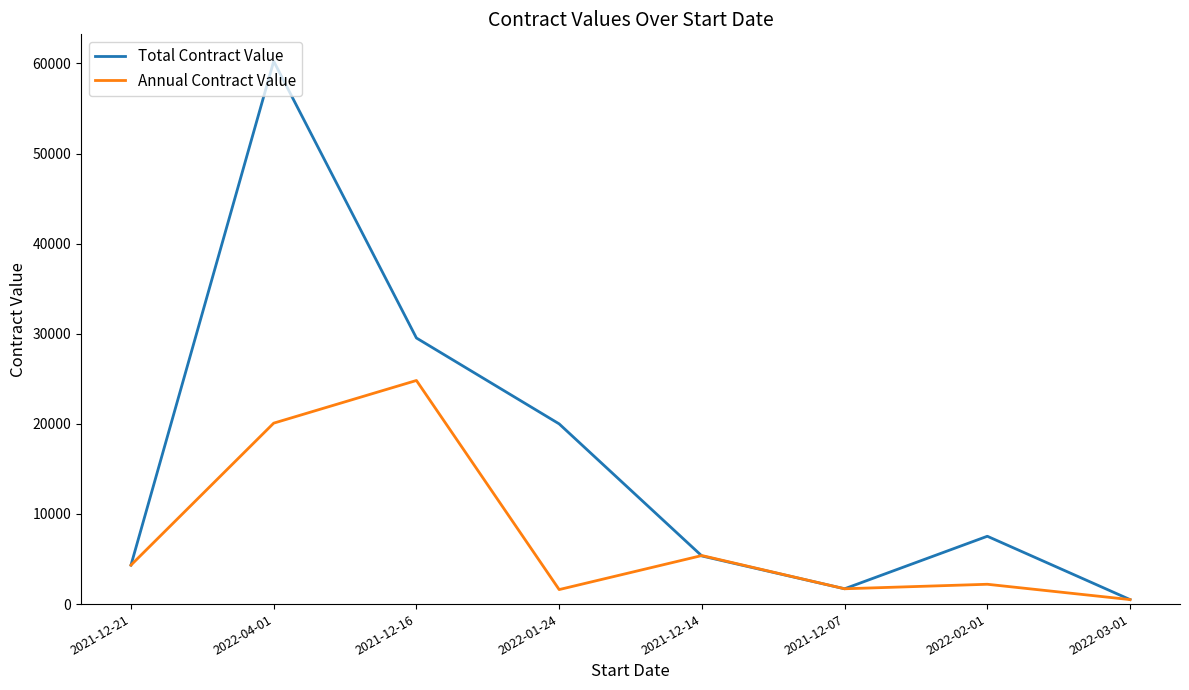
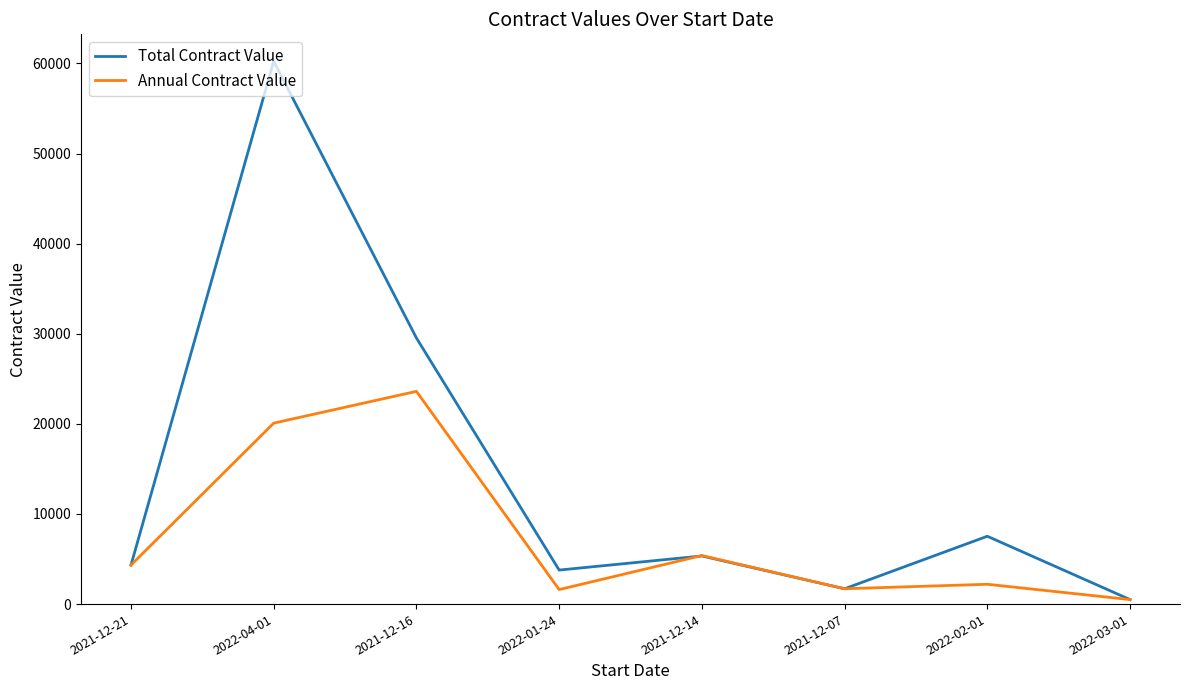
Annual Contract Value, 2021-12-16: 25000 -> 24000
Total Contract Value, 2022-01-24: 20000 -> 4000
